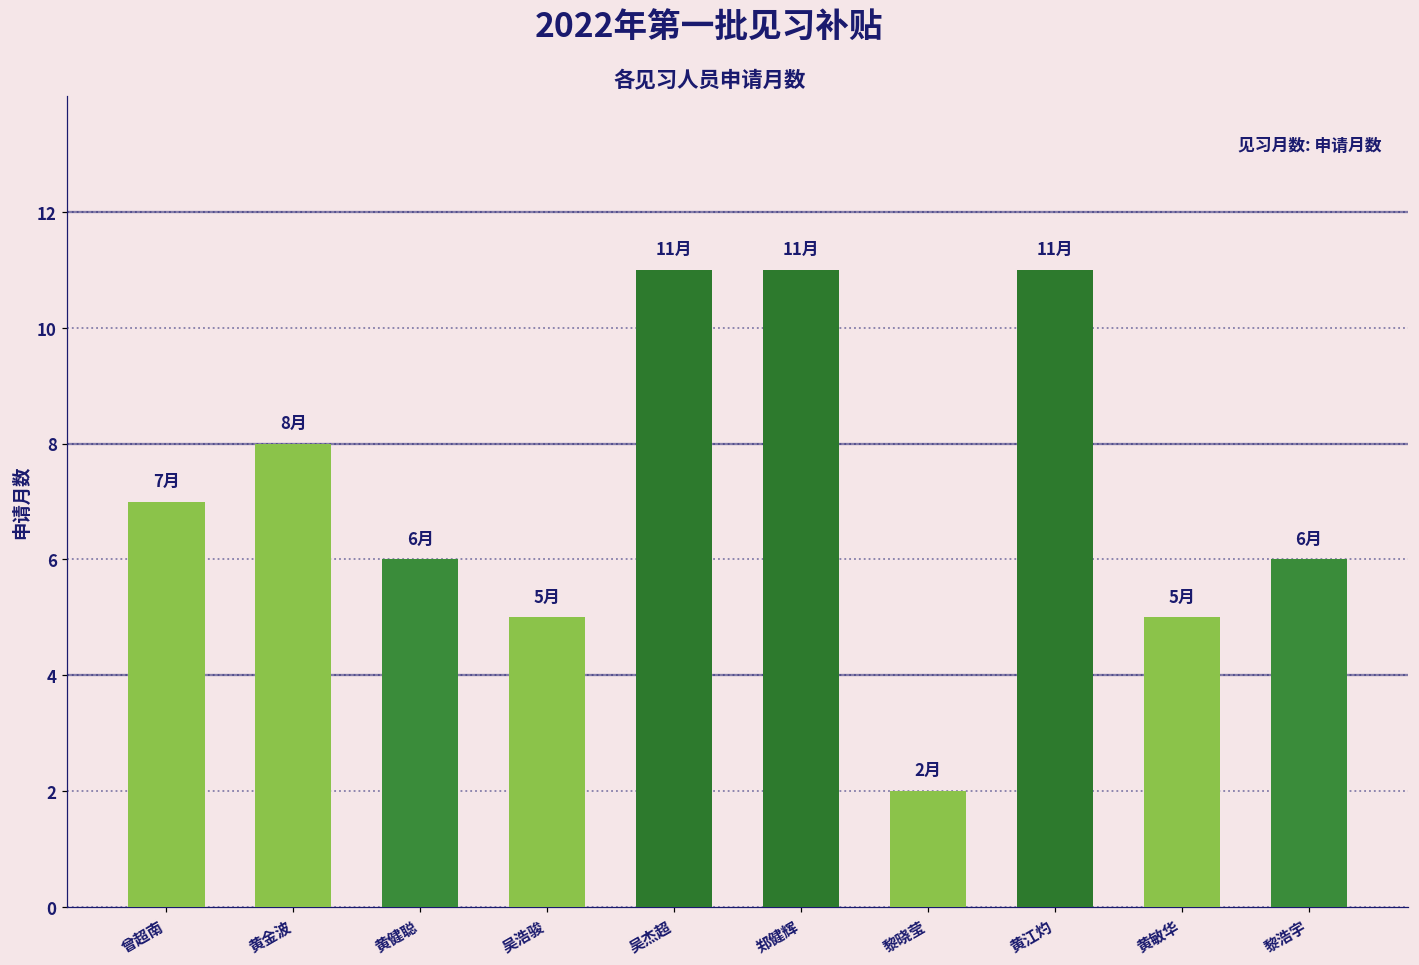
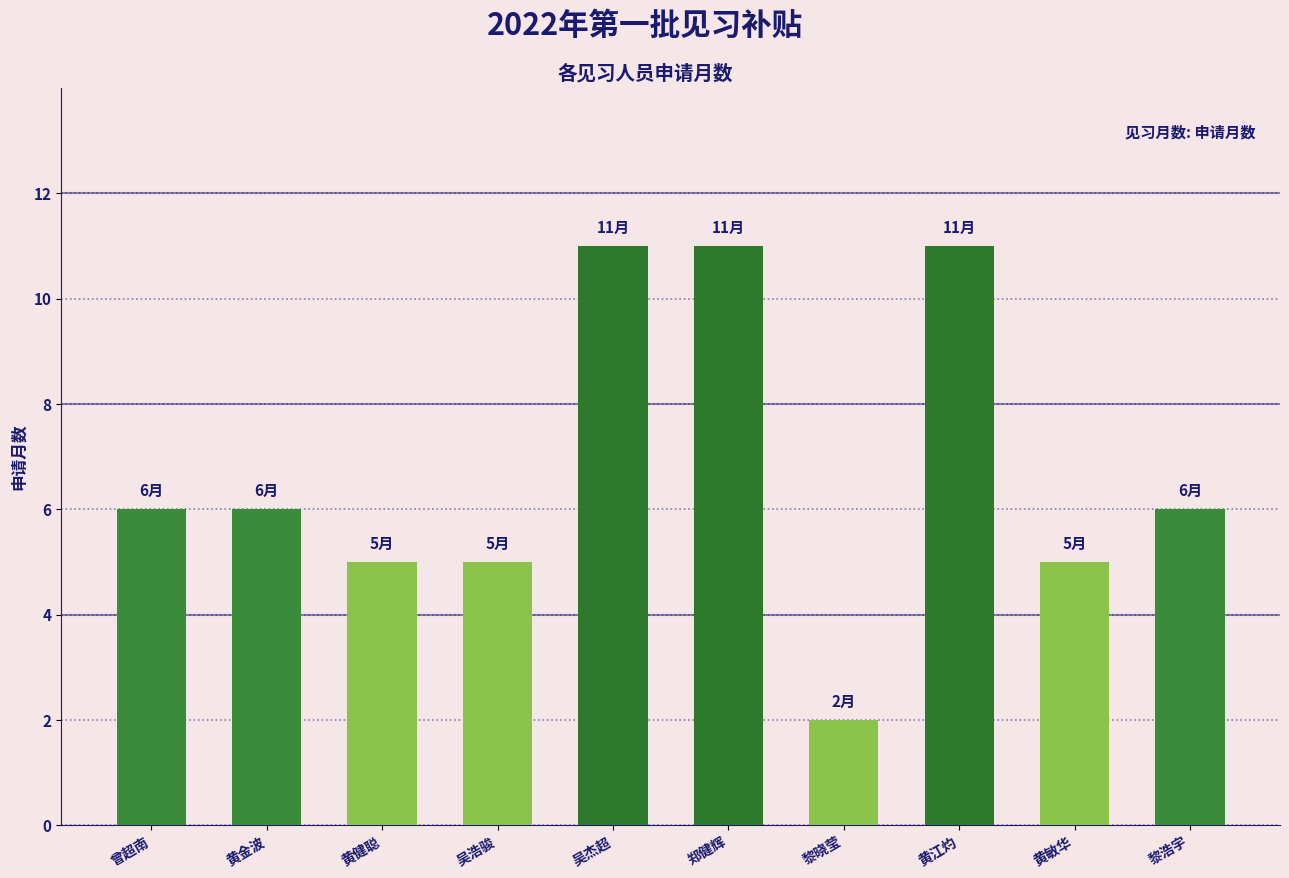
曾超南: 7月 -> 6月
黄金波: 8月 -> 6月
黄健聪: 6月 -> 5月
